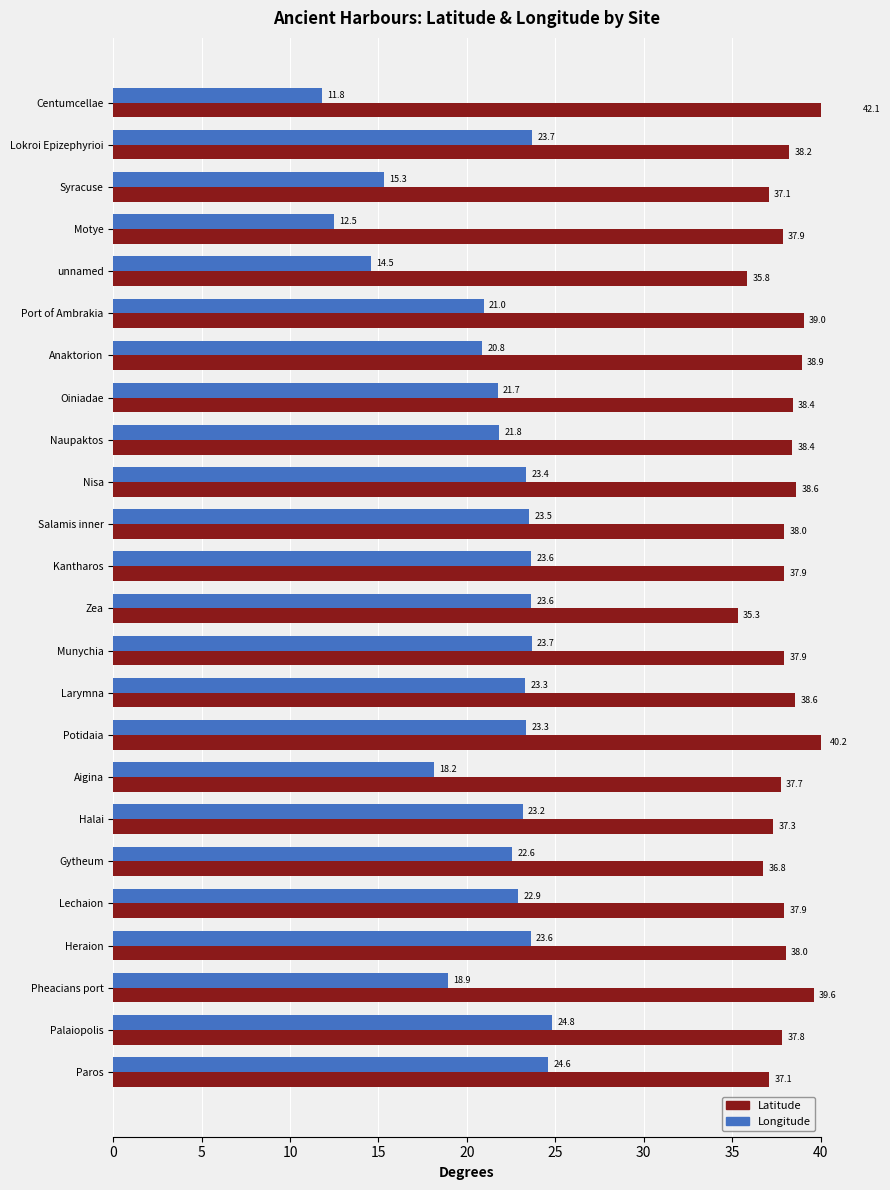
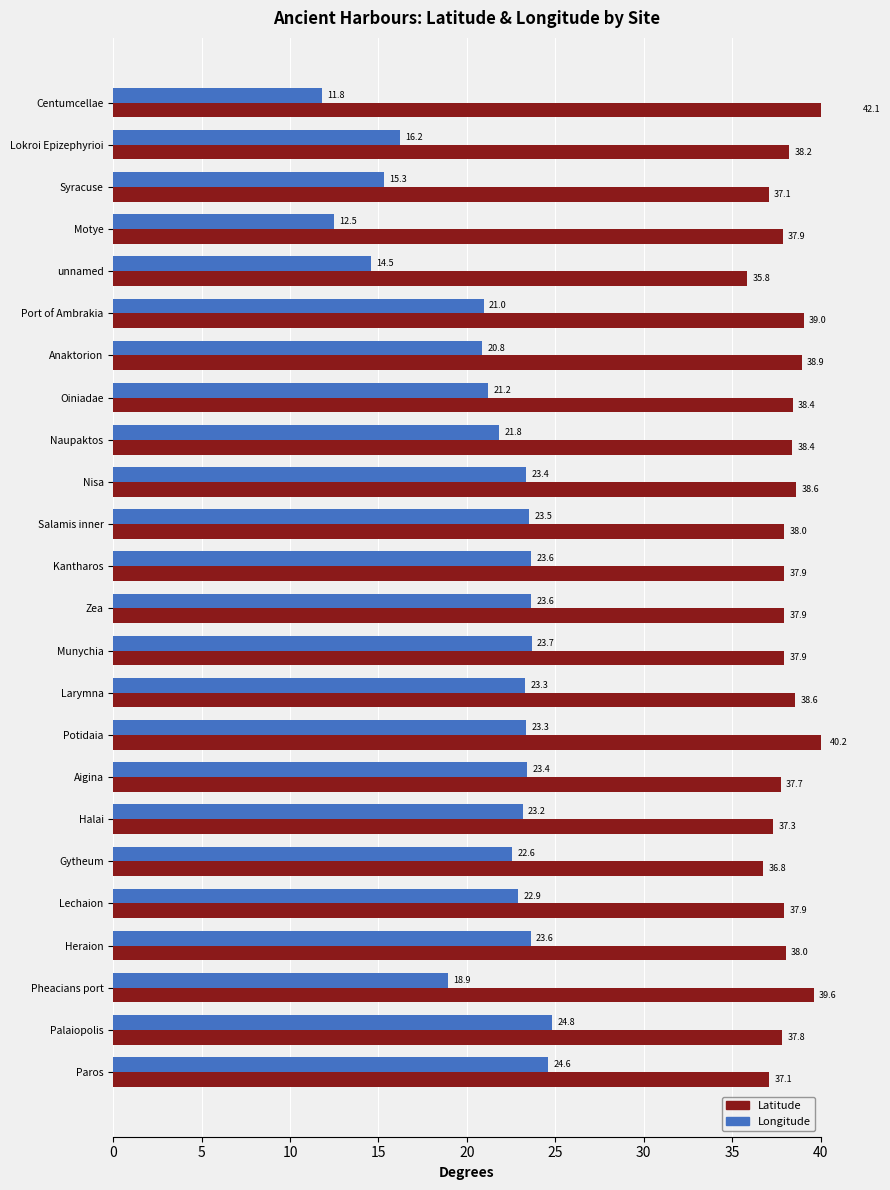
Longitude, Lokroi Epizephyrioi: 23.7 -> 16.2
Longitude, Oiniadae: 21.7 -> 21.2
Latitude, Zea: 35.3 -> 37.9
Longitude, Aigina: 18.2 -> 23.4
